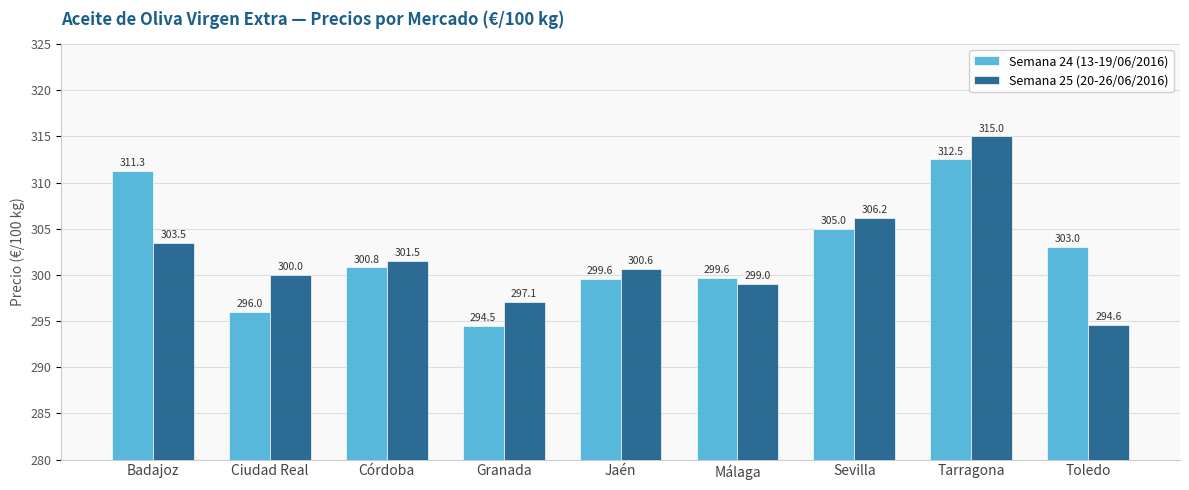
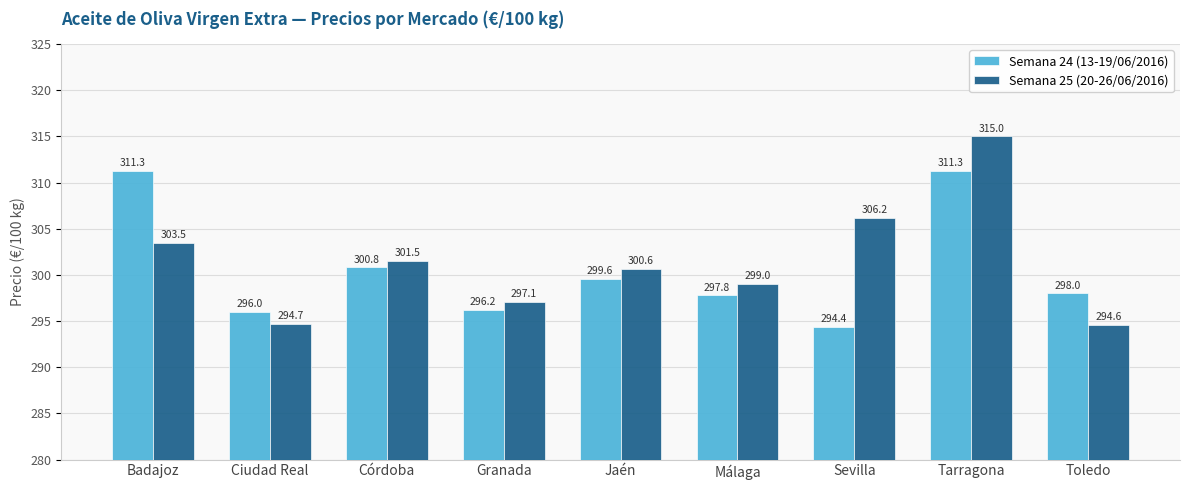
Semana 25 (20-26/06/2016), Ciudad Real: 300.0 -> 294.7
Semana 24 (13-19/06/2016), Granada: 294.5 -> 296.2
Semana 24 (13-19/06/2016), Málaga: 299.6 -> 297.8
Semana 24 (13-19/06/2016), Sevilla: 305.0 -> 294.4
Semana 24 (13-19/06/2016), Tarragona: 312.5 -> 311.3
Semana 24 (13-19/06/2016), Toledo: 303.0 -> 298.0
